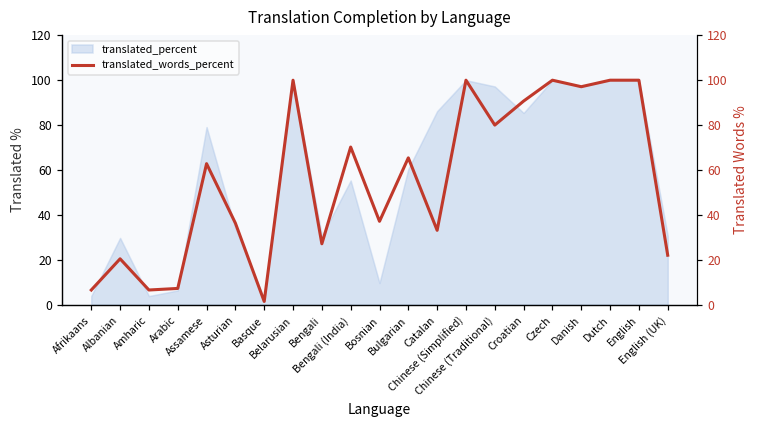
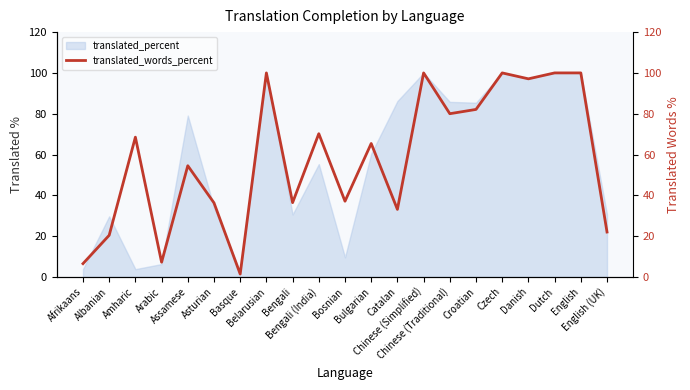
translated_percent, Chinese (Traditional): 97 -> 86
translated_words_percent, Amharic: 7 -> 69
translated_words_percent, Assamese: 63 -> 55
translated_words_percent, Bengali: 27 -> 36
translated_words_percent, Croatian: 91 -> 82
